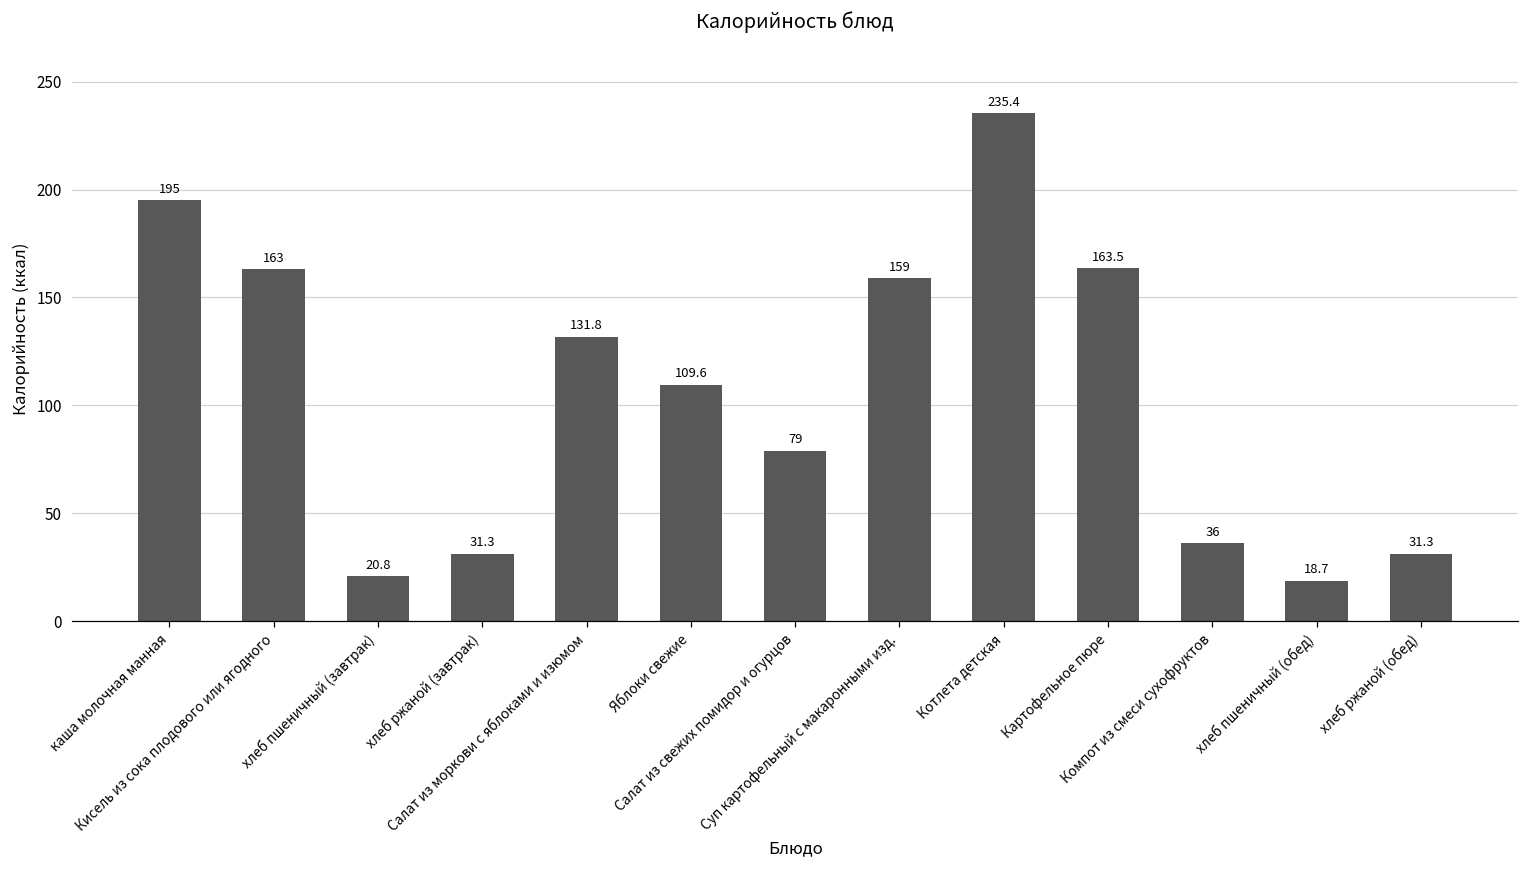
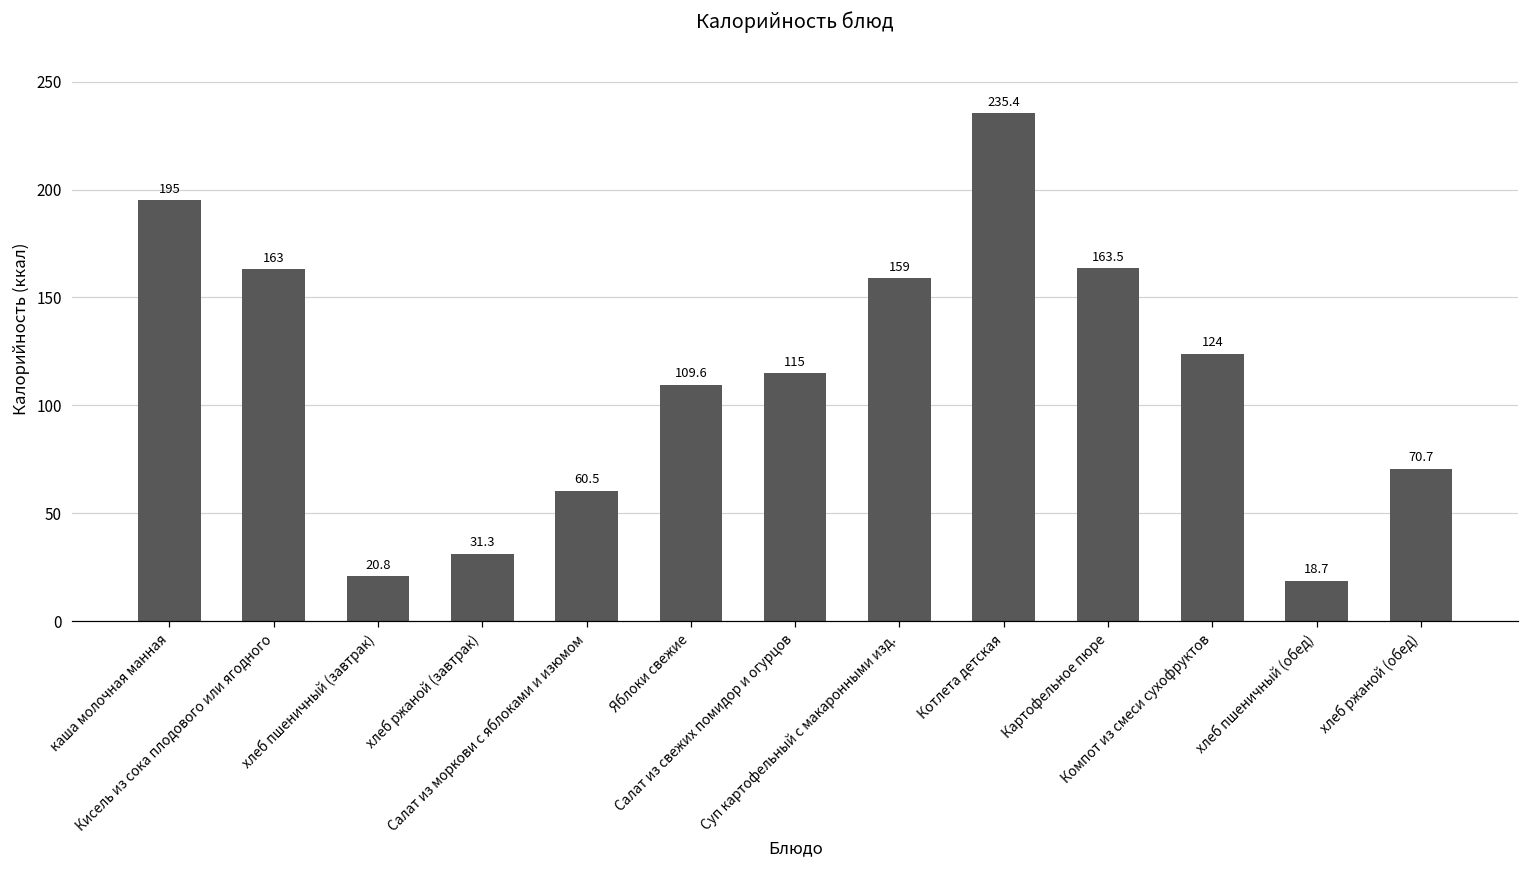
Салат из моркови с яблоками и изюмом: 131.8 -> 60.5
Салат из свежих помидор и огурцов: 79 -> 115
Компот из смеси сухофруктов: 36 -> 124
хлеб ржаной (обед): 31.3 -> 70.7
